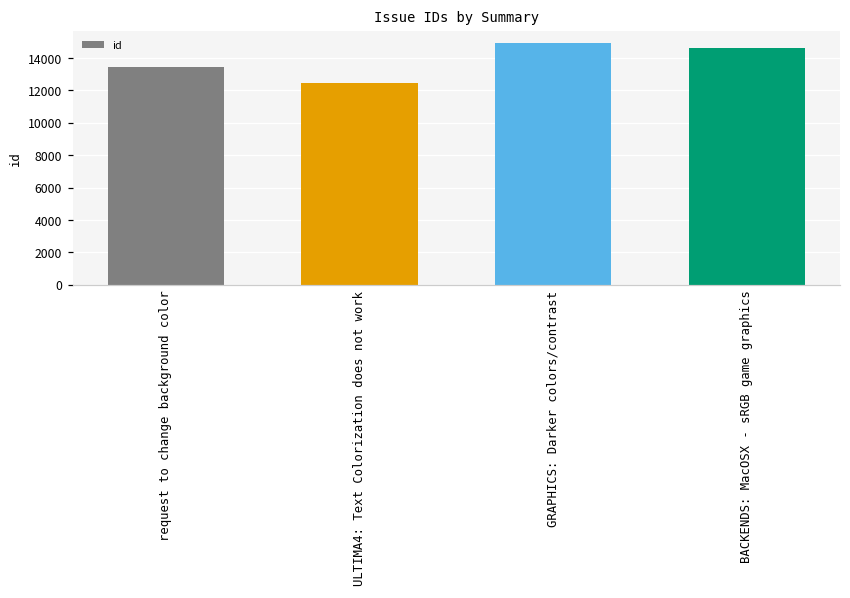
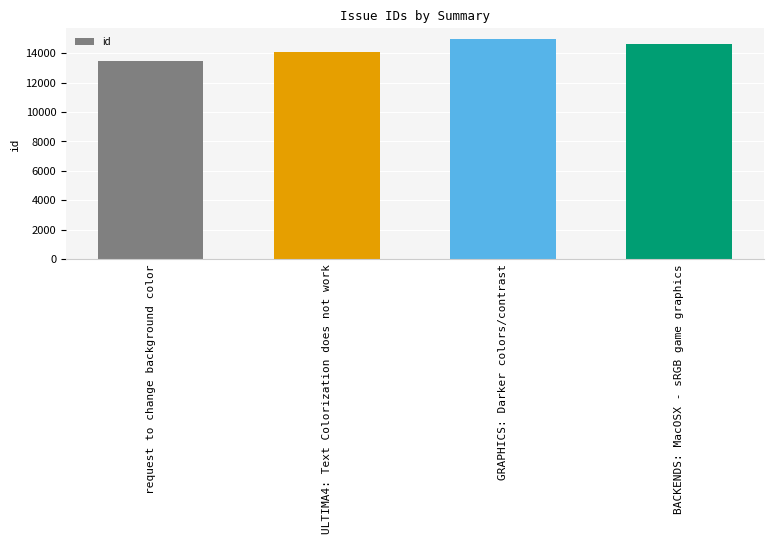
ULTIMA4: Text Colorization does not work: 12500 -> 14000
